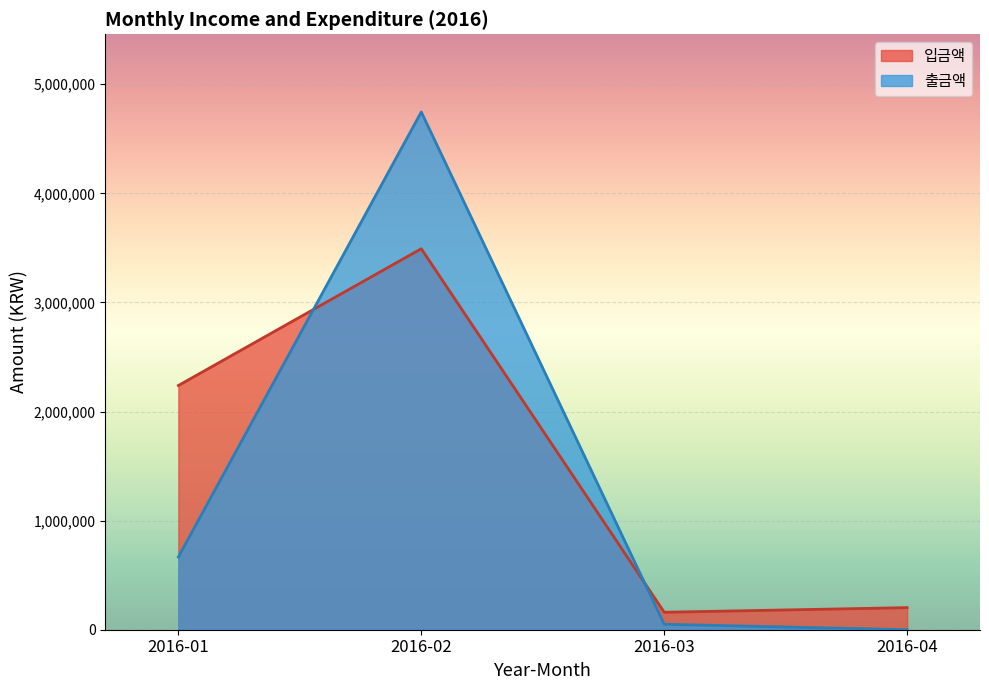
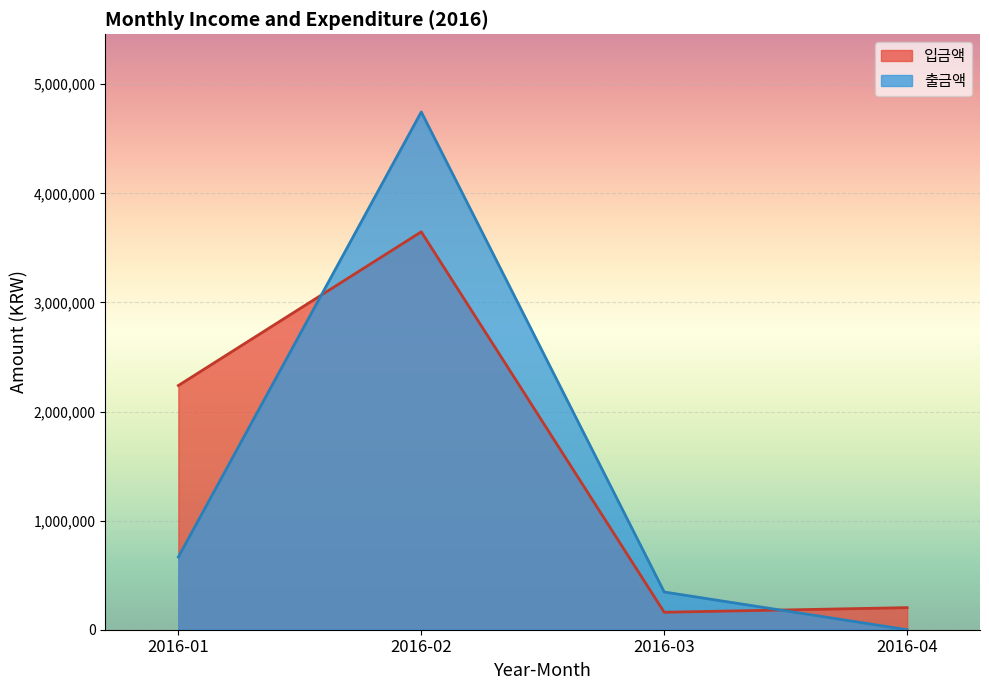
입금액, 2016-02: 3,490,000 -> 3,650,000
출금액, 2016-03: 50,000 -> 350,000
